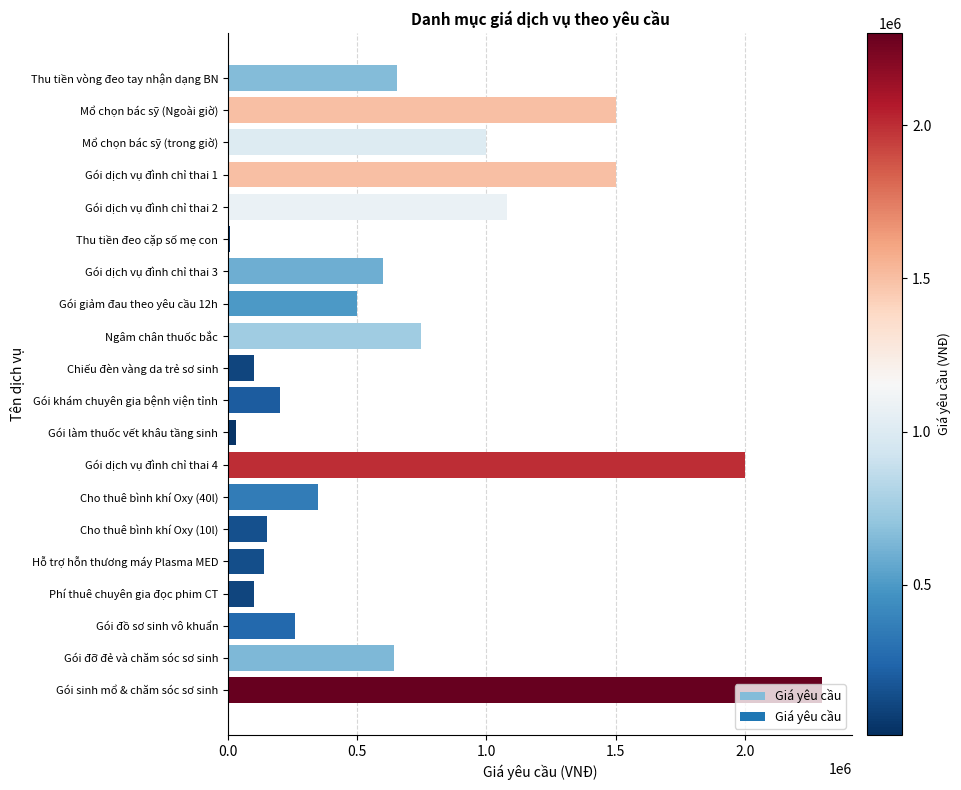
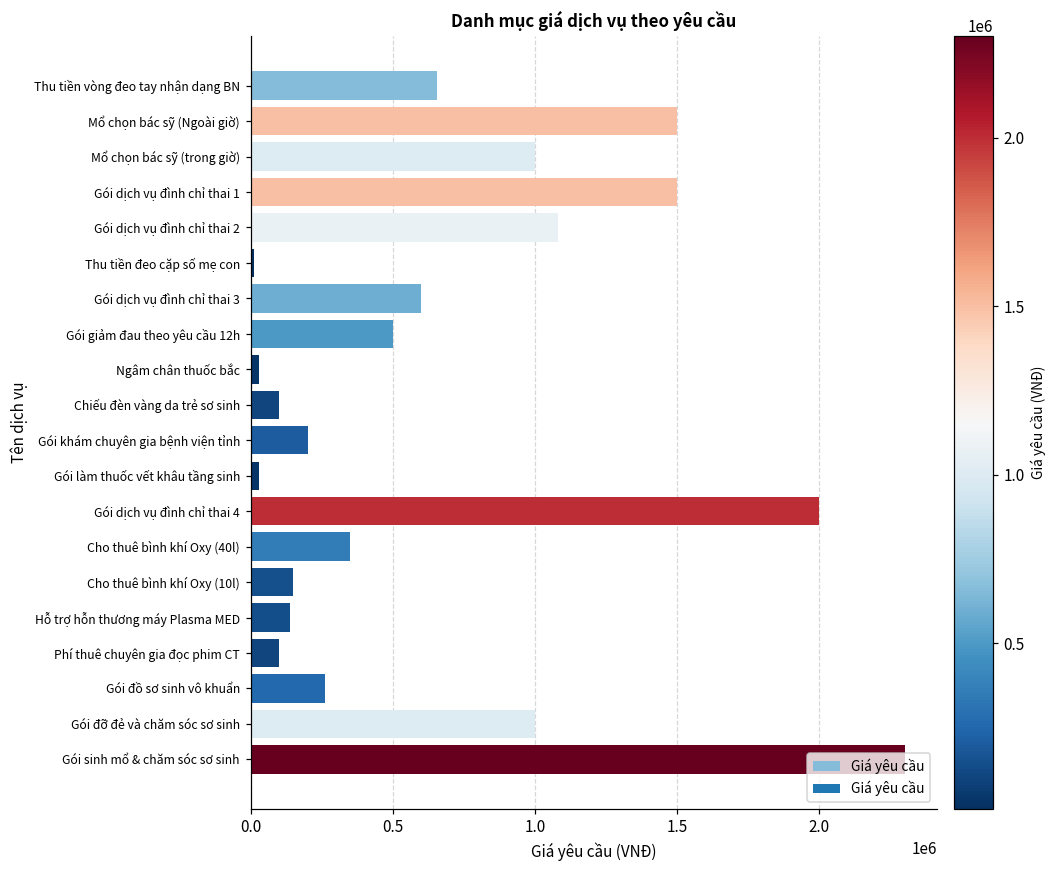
Ngâm chân thuốc bắc: 750000 -> 30000
Gói đỡ đẻ và chăm sóc sơ sinh: 640000 -> 1000000
